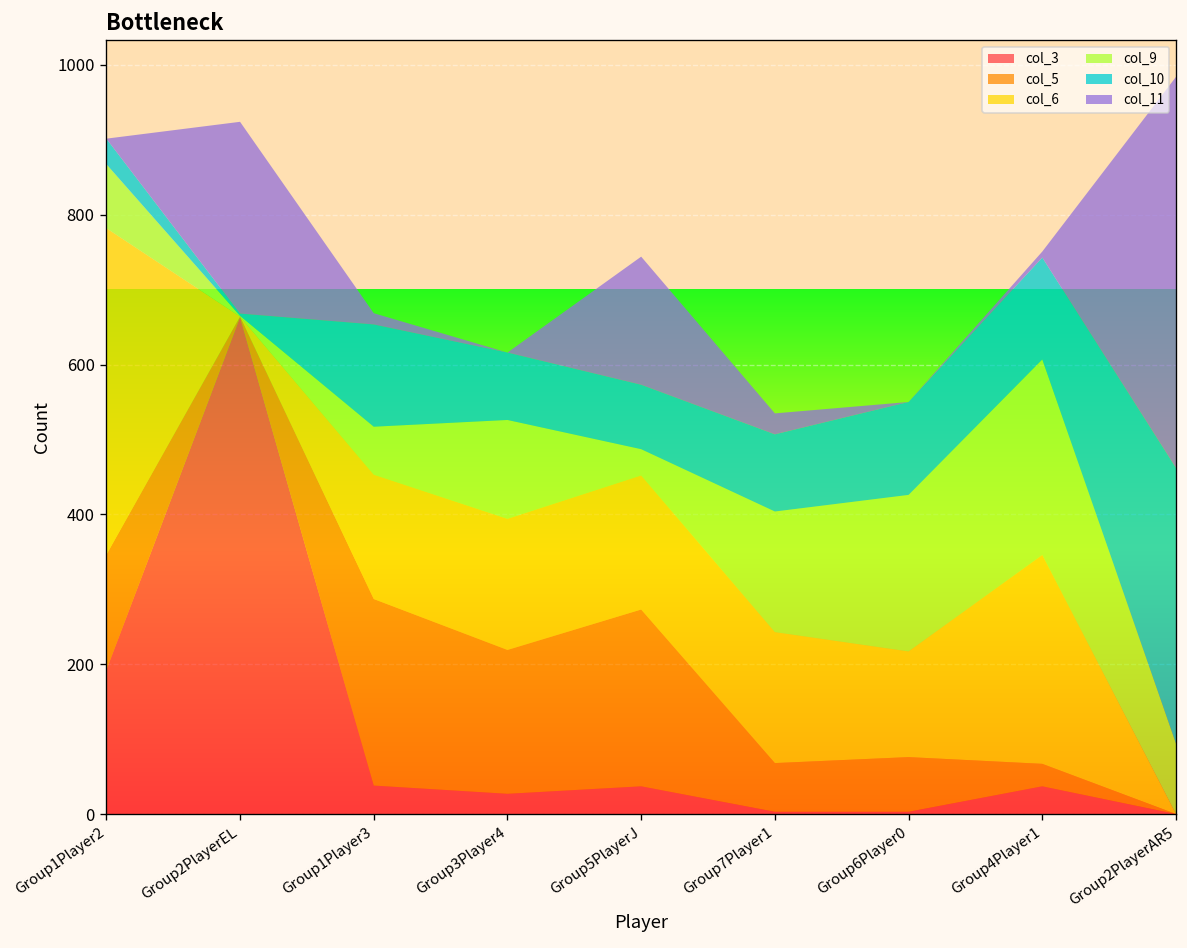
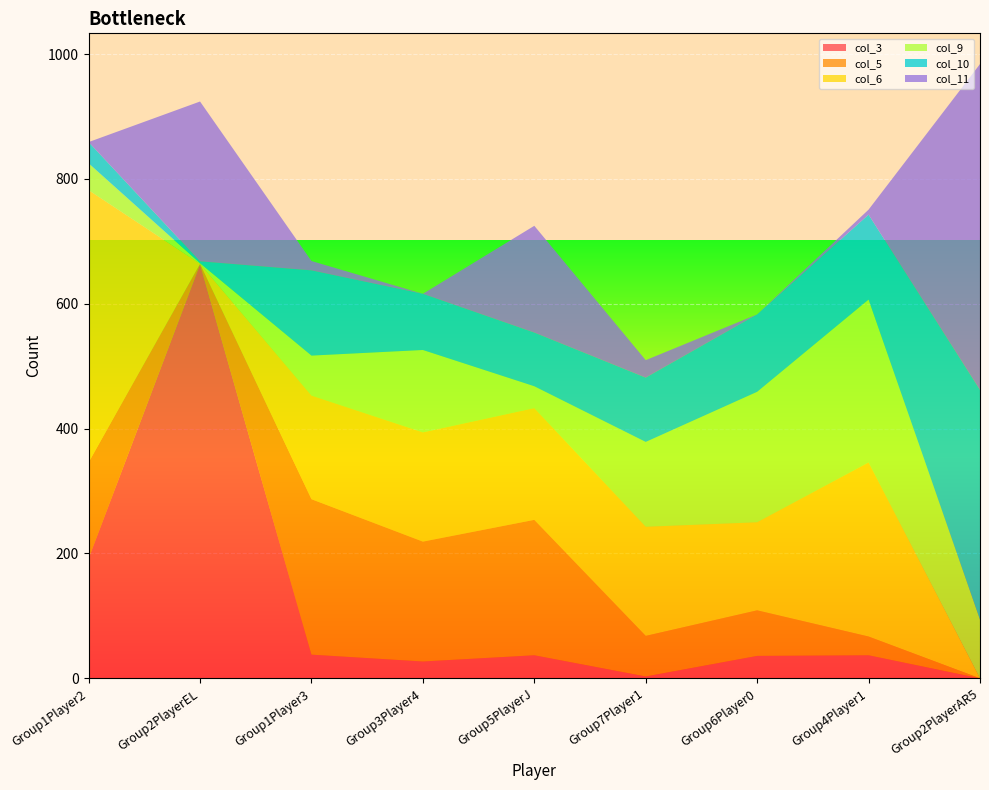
col_9, Group1Player2: 90 -> 40
col_5, Group5PlayerJ: 240 -> 220
col_9, Group7Player1: 160 -> 140
col_3, Group6Player0: 0 -> 40
